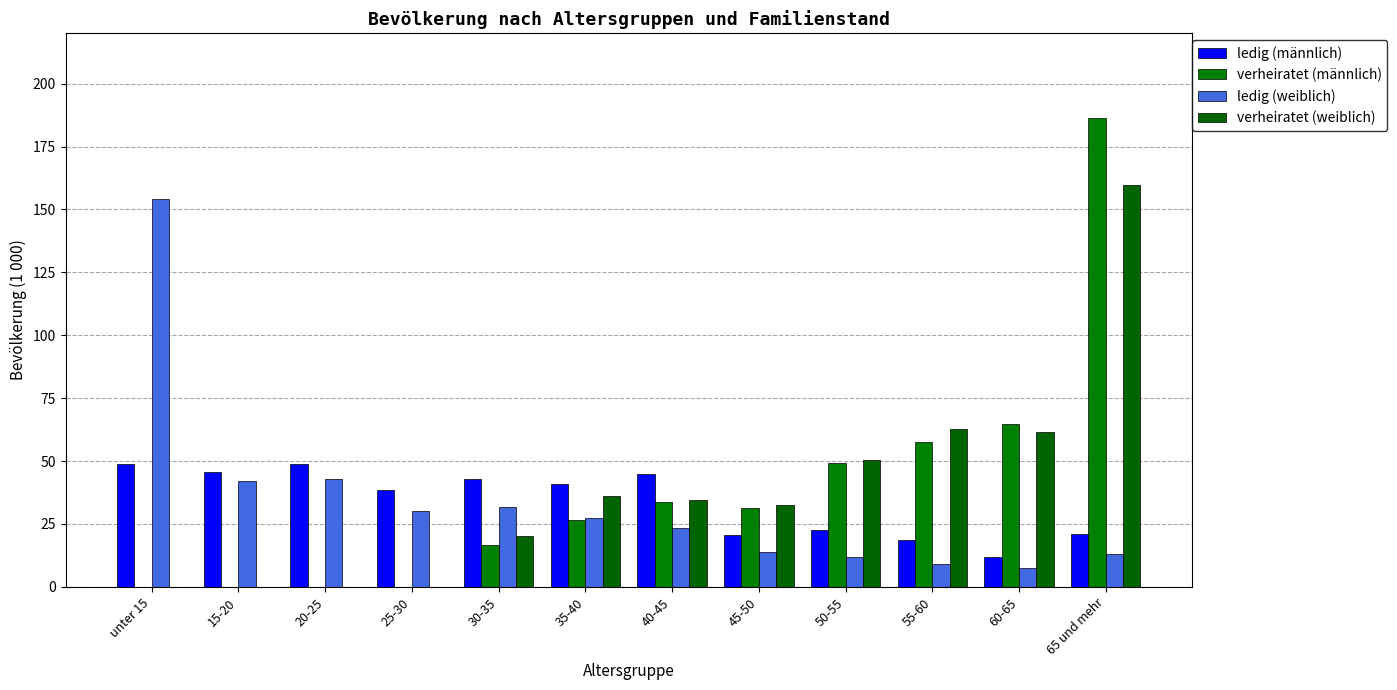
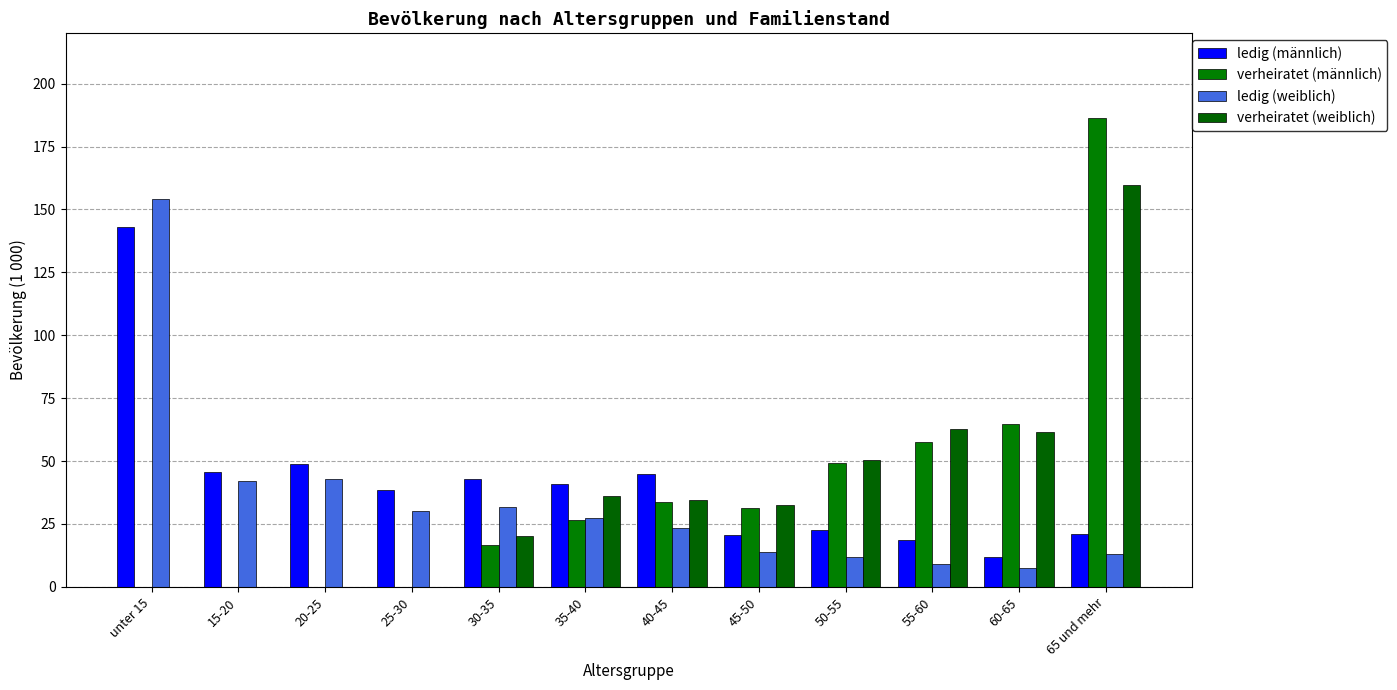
ledig (männlich), unter 15: 49 -> 143
